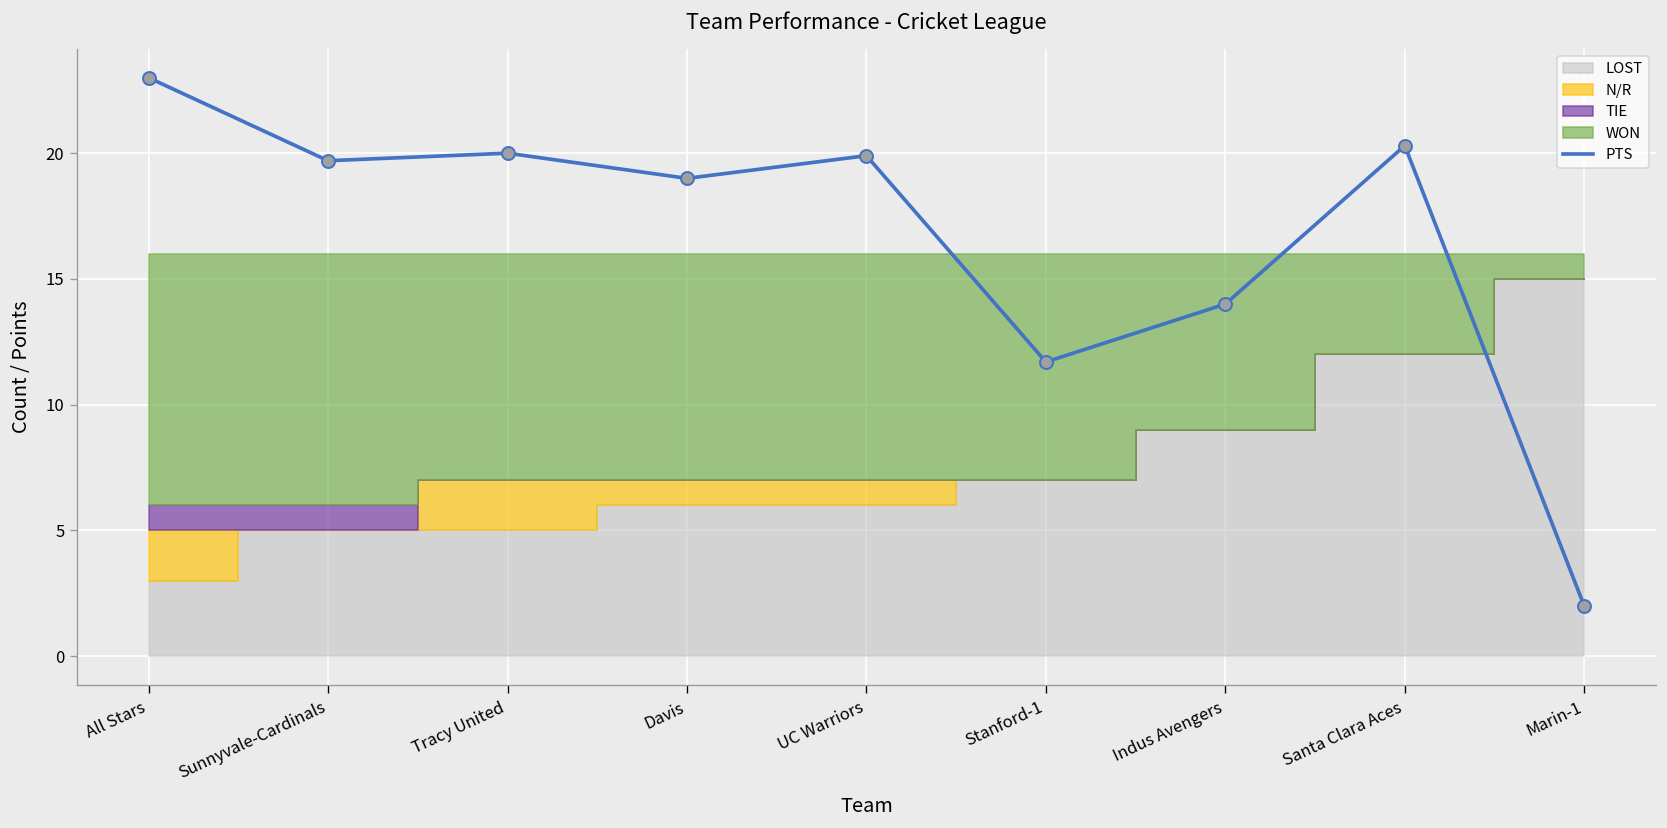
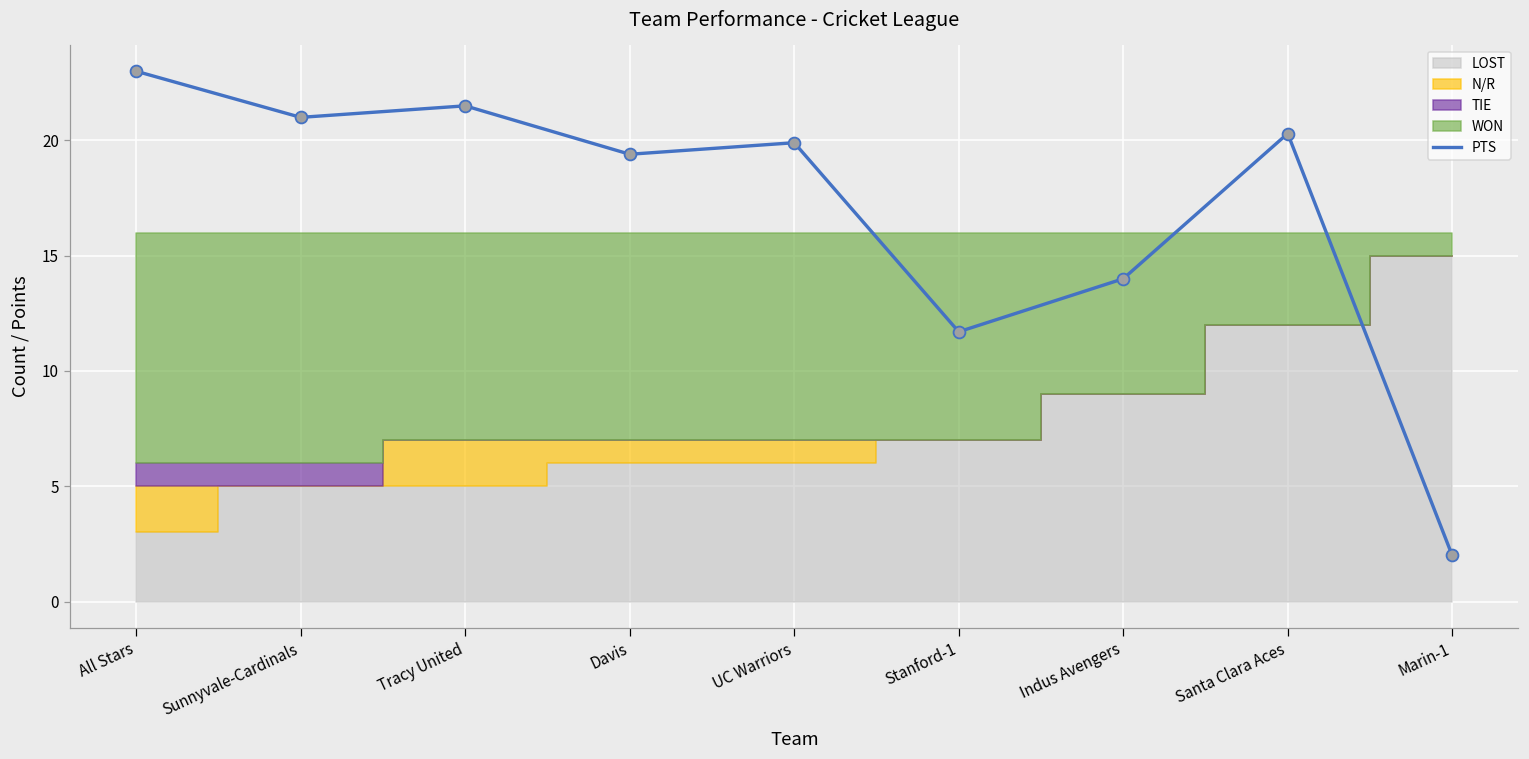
PTS, Sunnyvale-Cardinals: 19.7 -> 21.0
PTS, Tracy United: 20.0 -> 21.5
PTS, Davis: 19.0 -> 19.4
